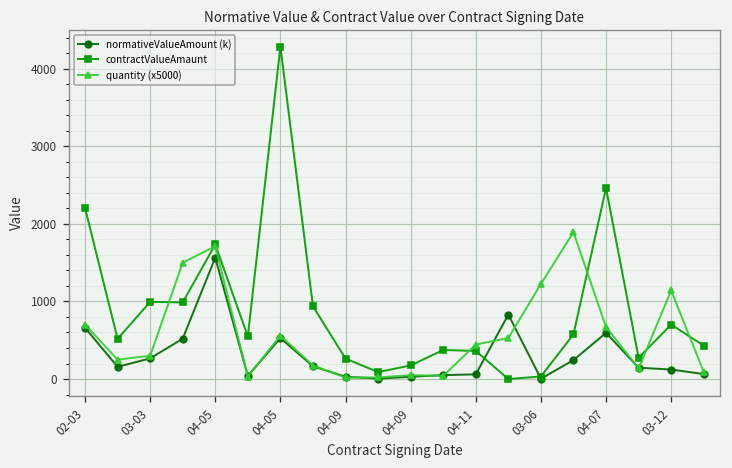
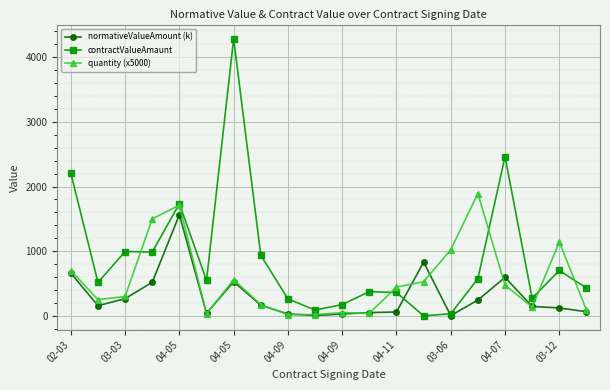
quantity (x5000), 03-06: 1200 -> 1000
quantity (x5000), 04-07: 700 -> 500
